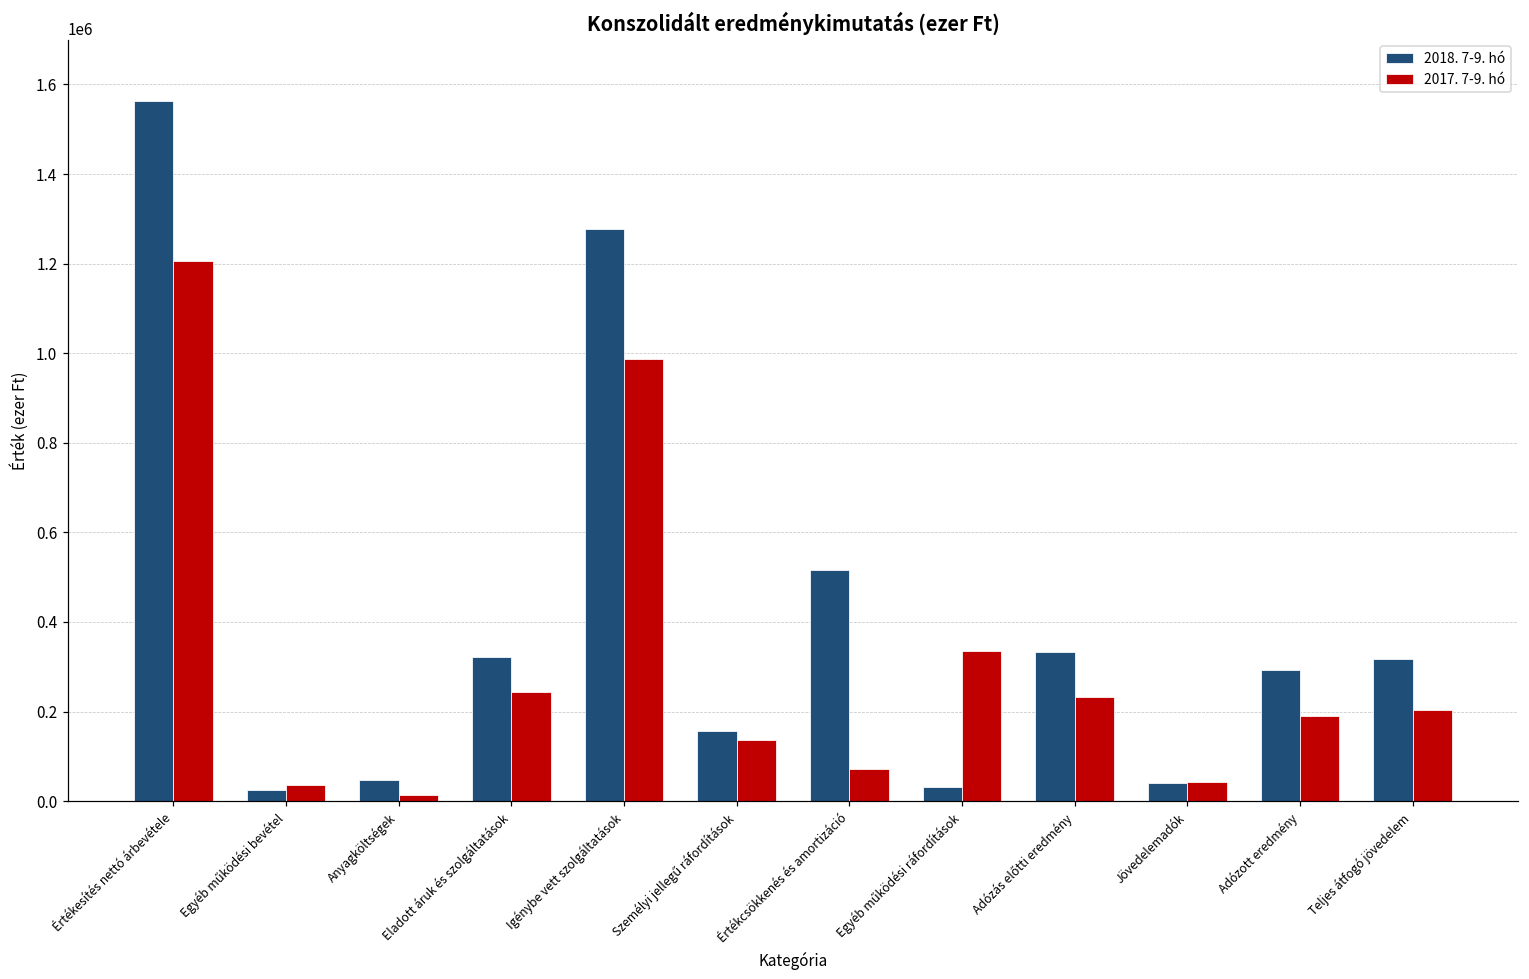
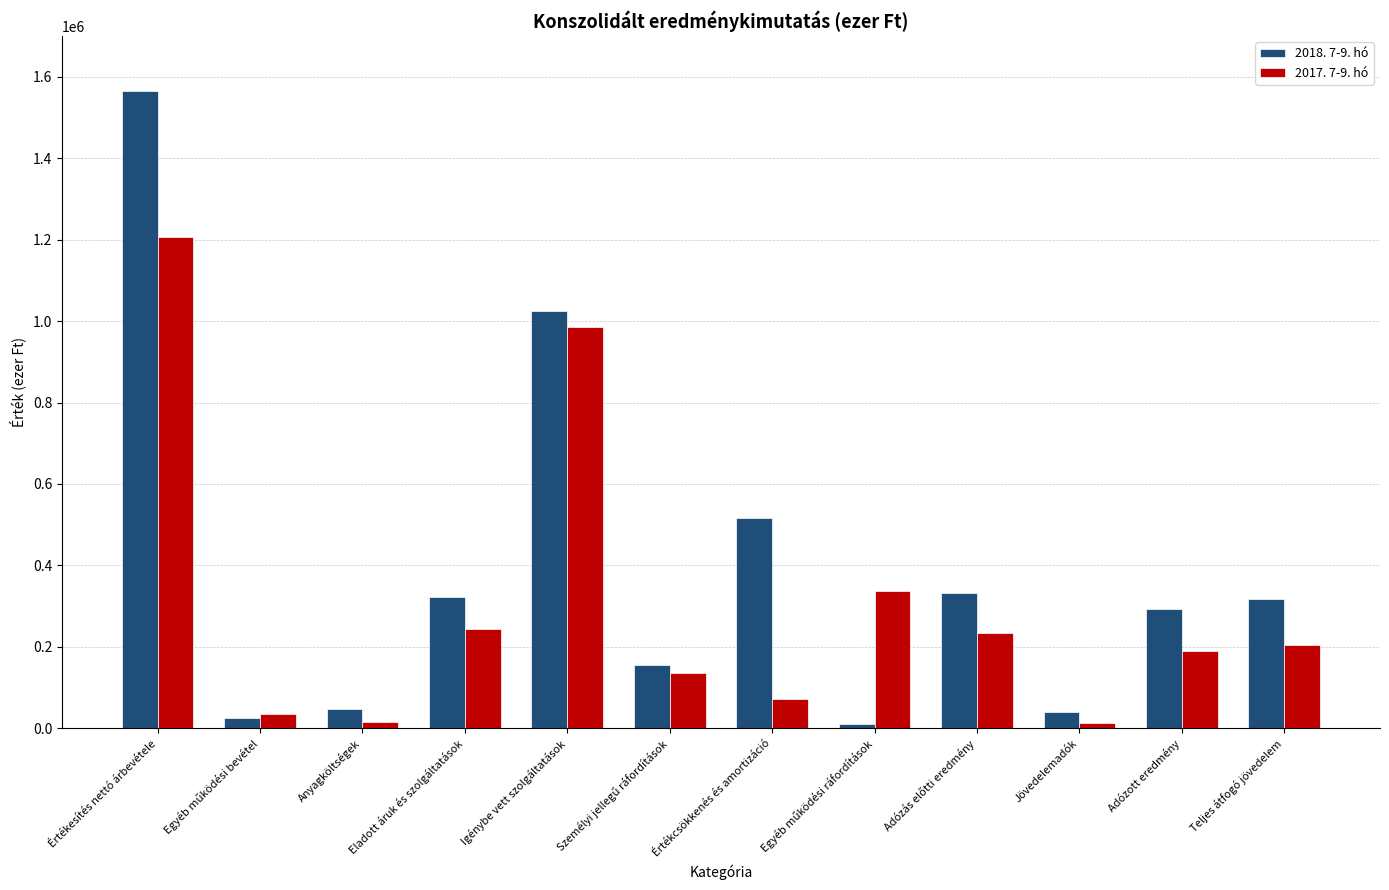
2018. 7-9. hó, Igénybe vett szolgáltatások: 1280000 -> 1030000
2018. 7-9. hó, Egyéb működési ráfordítások: 30000 -> 10000
2017. 7-9. hó, Jövedelemadók: 40000 -> 10000
